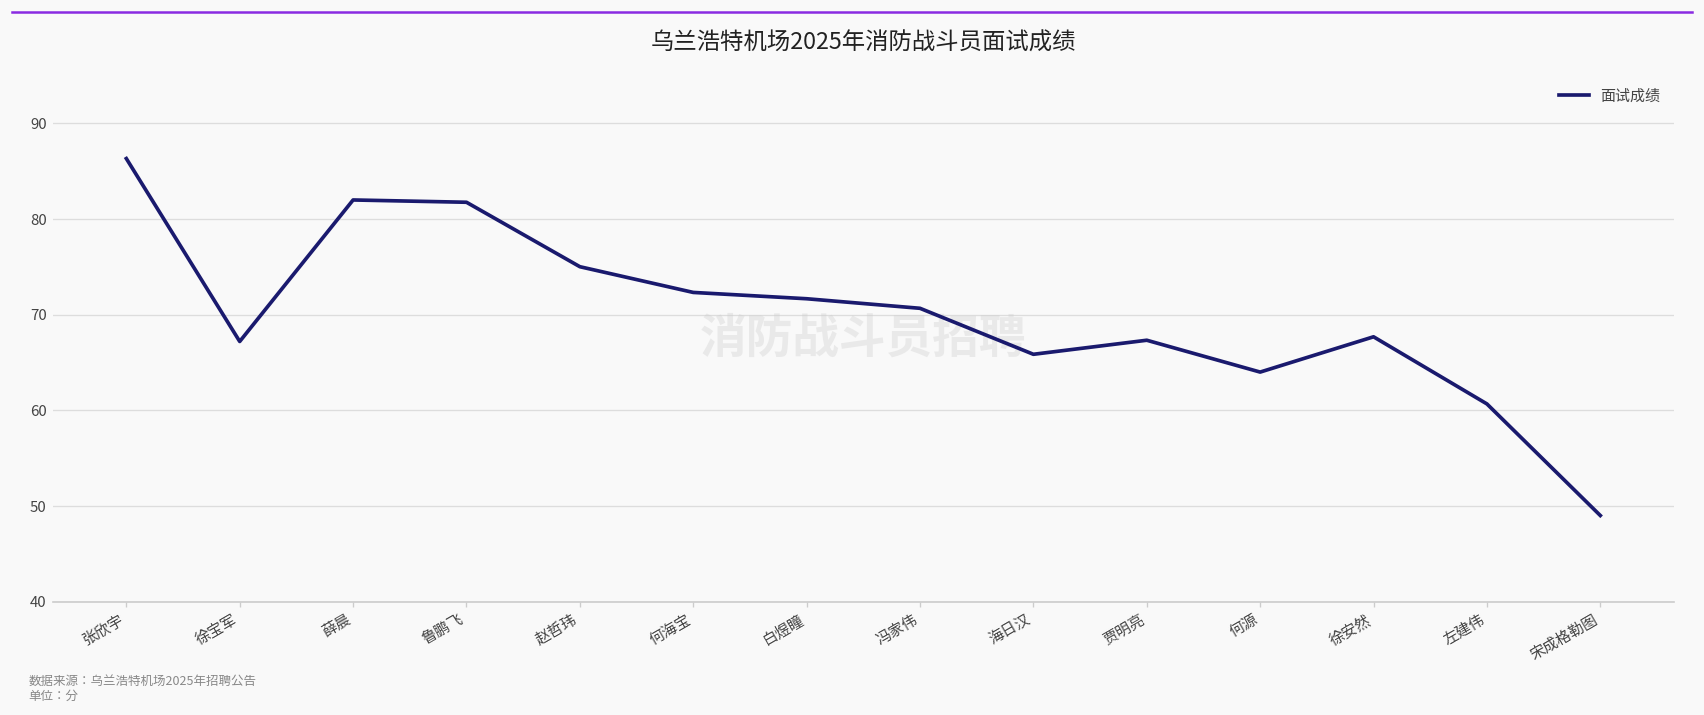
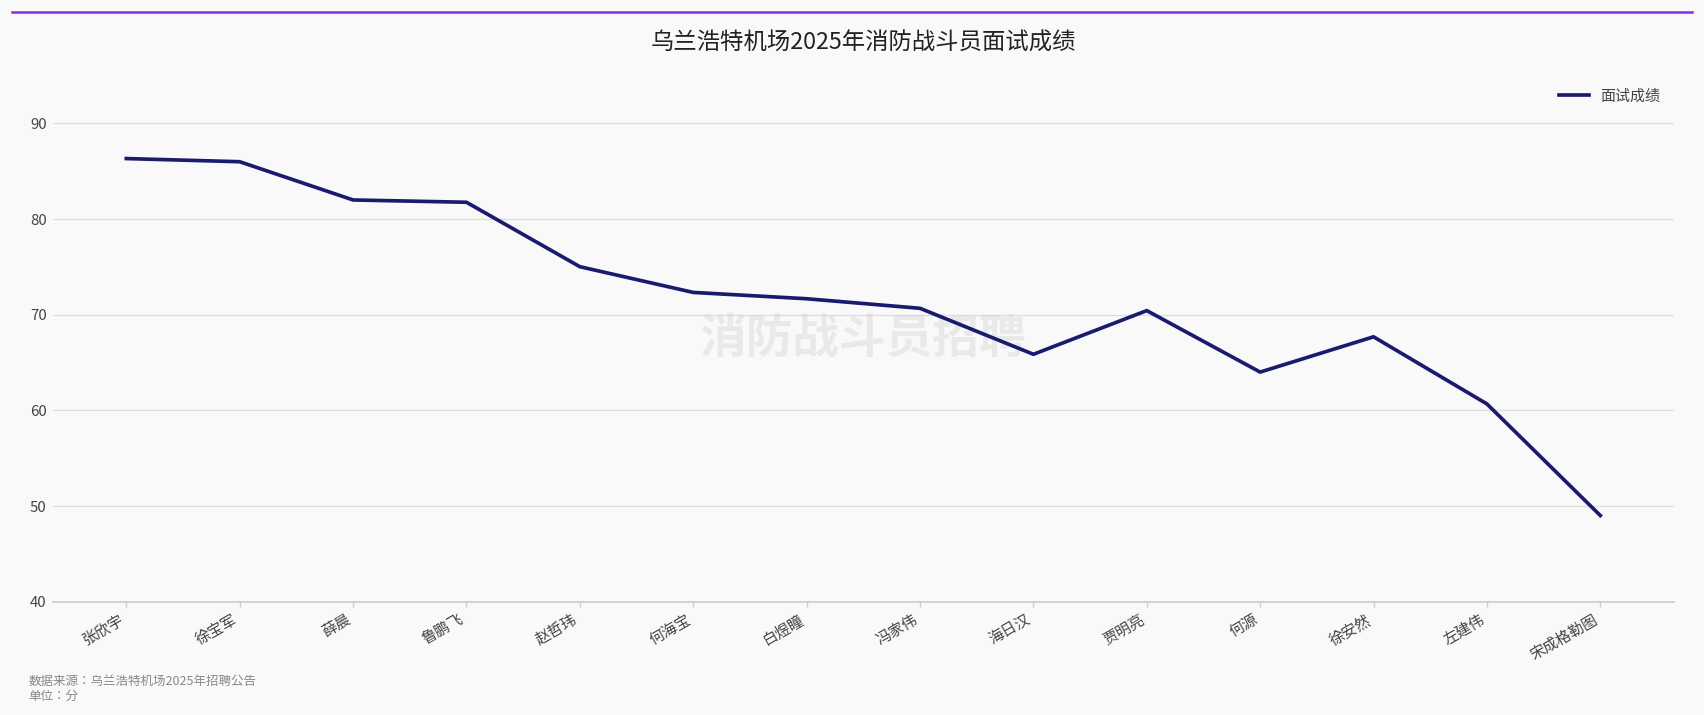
徐宝军: 67 -> 86
贾明亮: 67 -> 70
